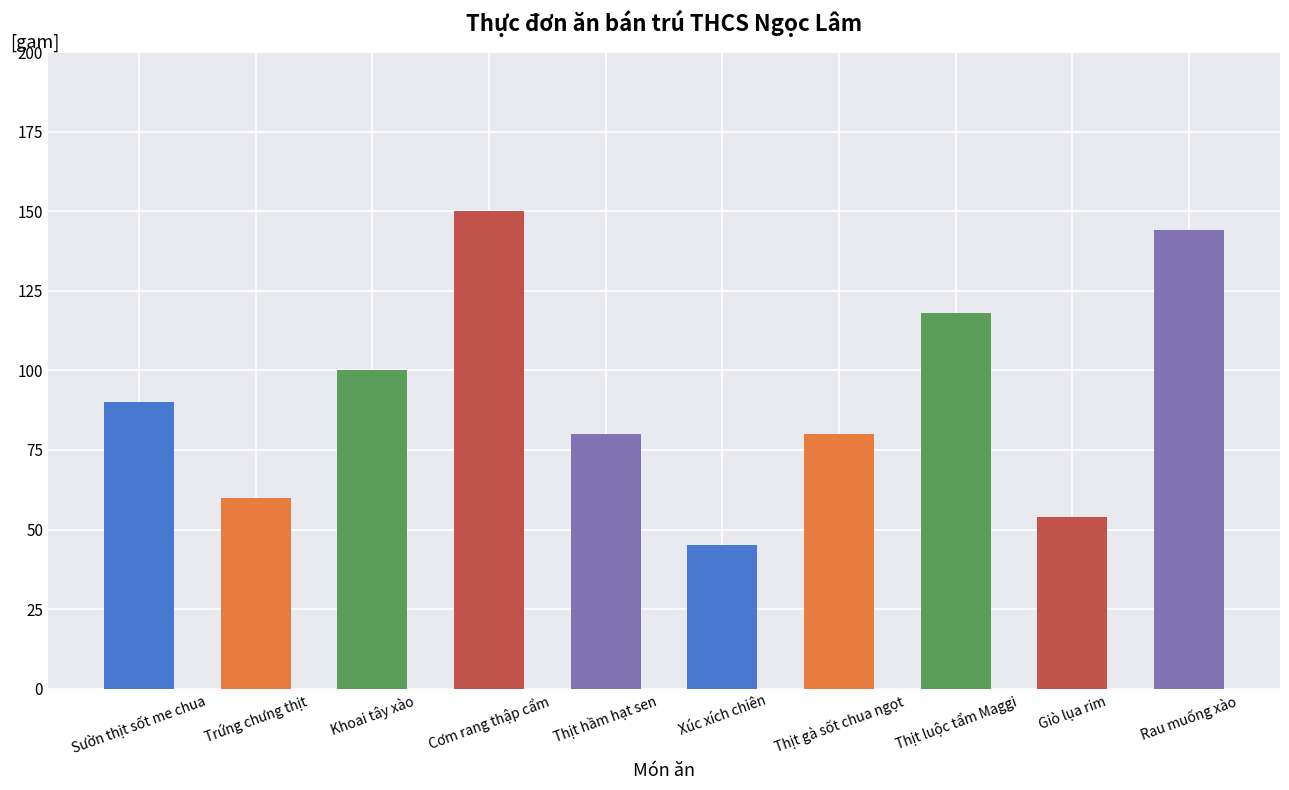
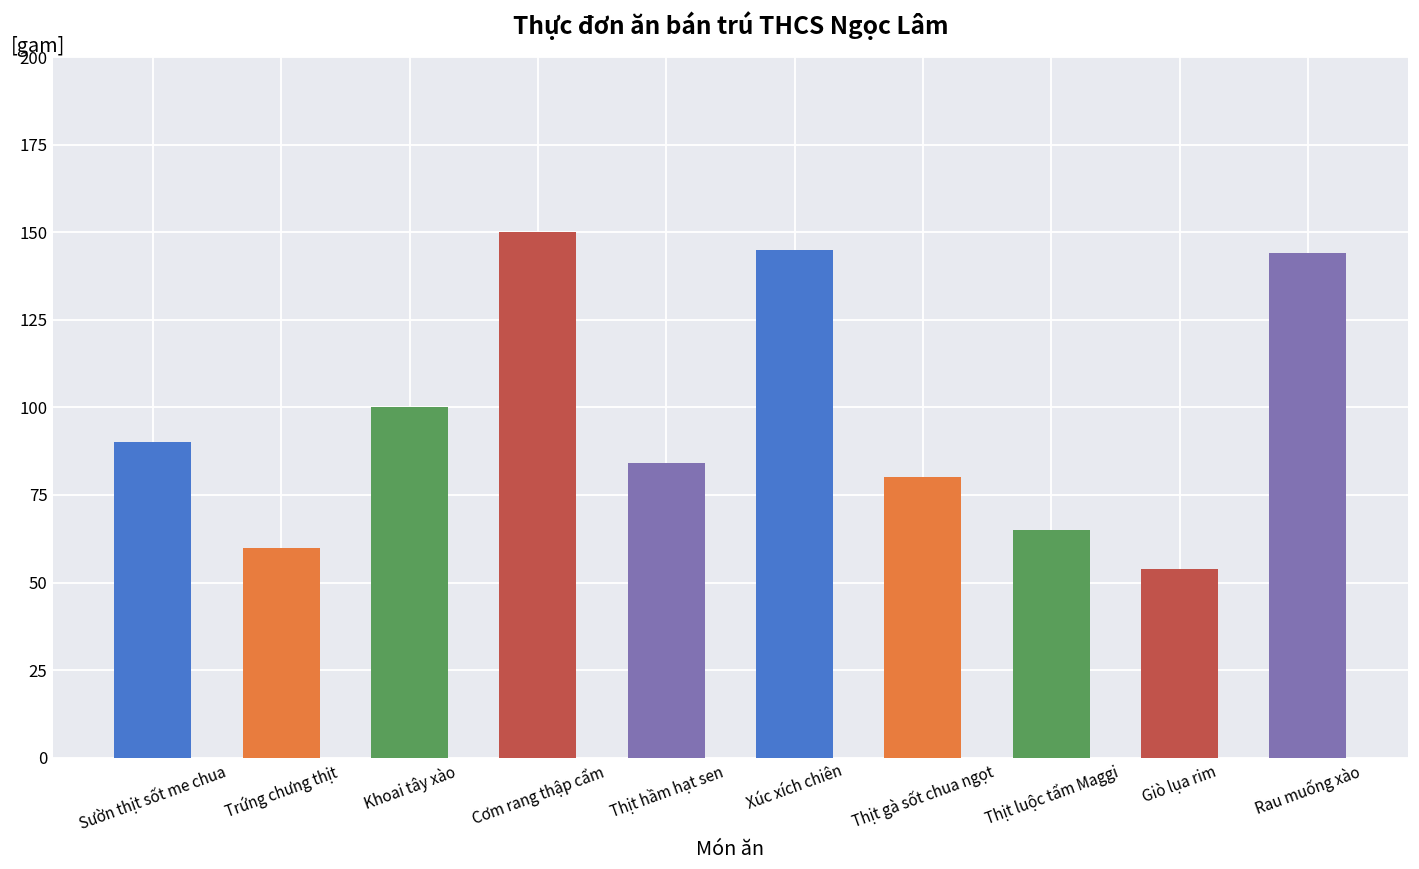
Thịt hầm hạt sen: 80 -> 84
Xúc xích chiên: 45 -> 145
Thịt luộc tẩm Maggi: 118 -> 65
